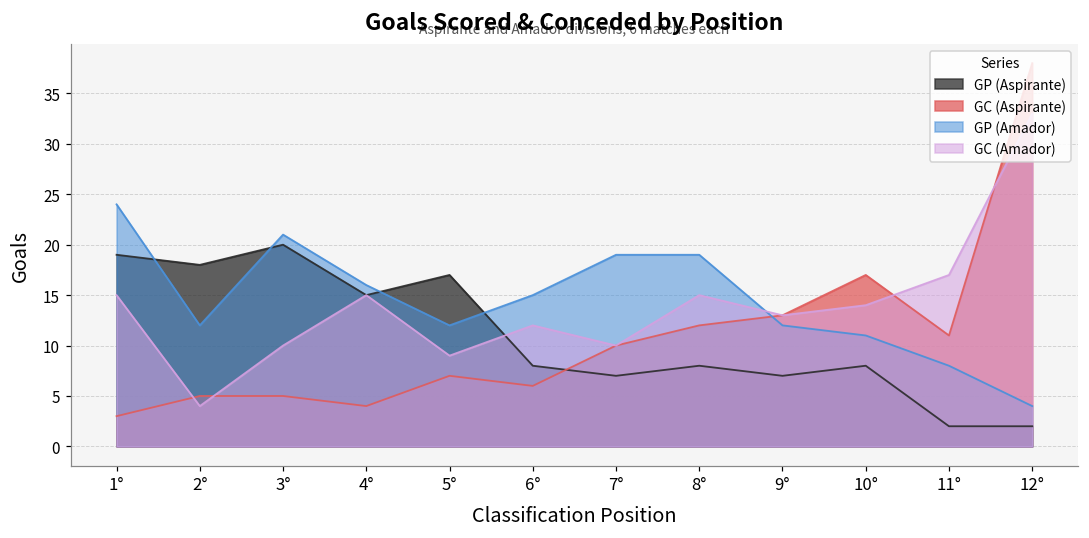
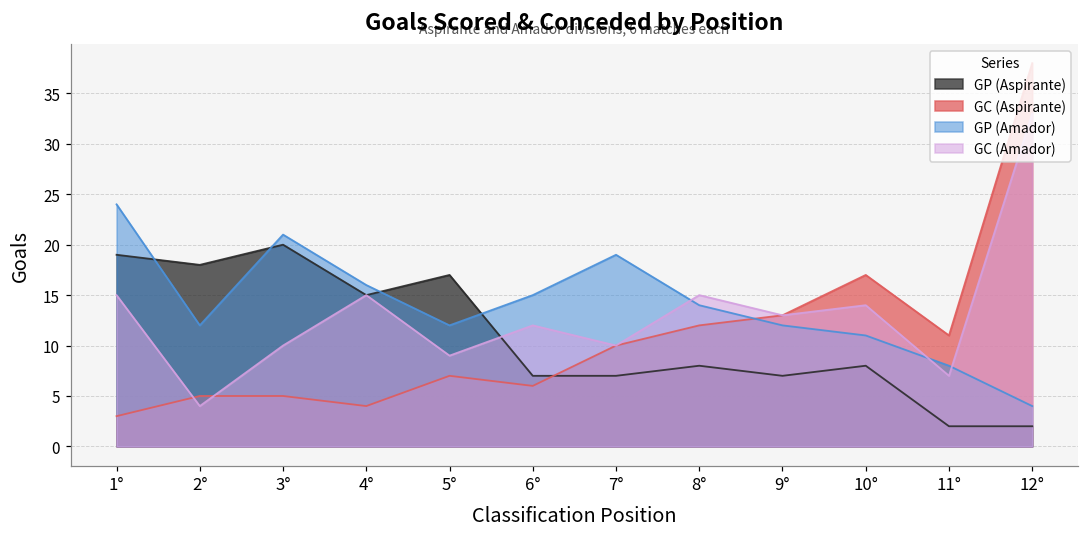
GP (Aspirante), 6°: 8 -> 7
GP (Amador), 8°: 19 -> 14
GC (Amador), 11°: 17 -> 7
